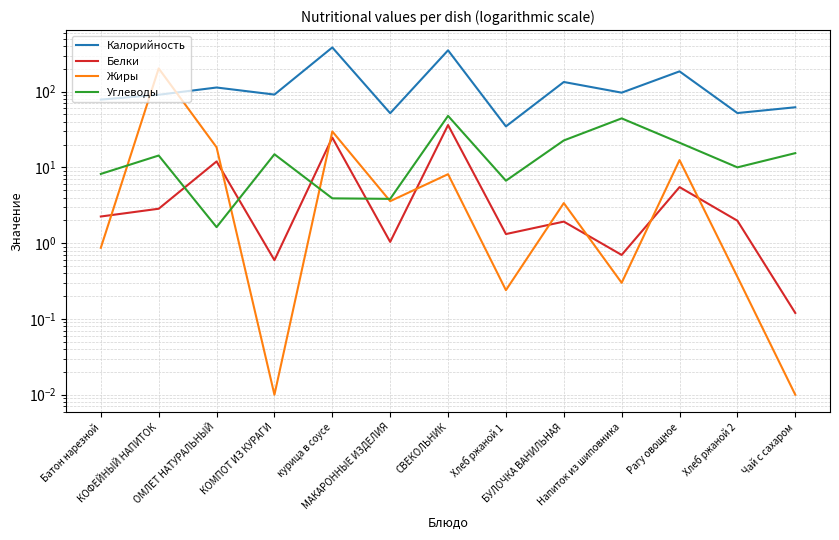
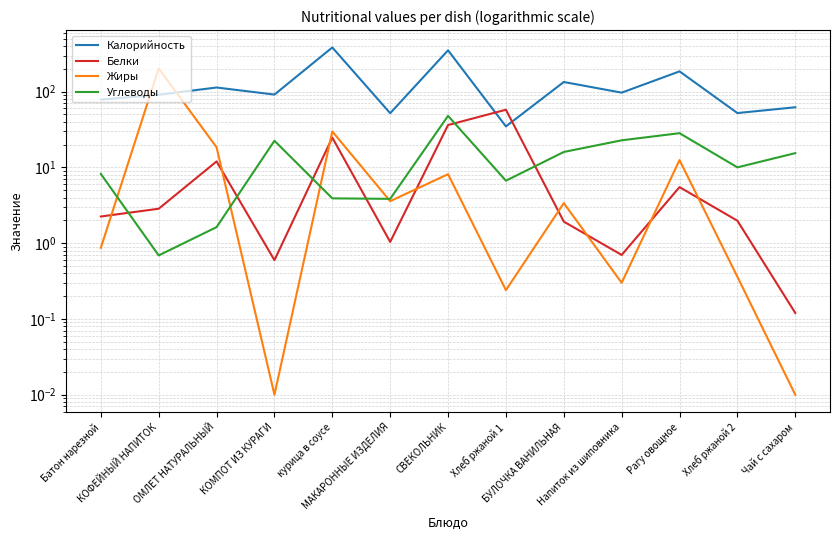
Углеводы, КОФЕЙНЫЙ НАПИТОК: 14 -> 0.7
Углеводы, КОМПОТ ИЗ КУРАГИ: 15 -> 22
Белки, Хлеб ржаной 1: 1.3 -> 60
Углеводы, БУЛОЧКА ВАНИЛЬНАЯ: 23 -> 16
Углеводы, Напиток из шиповника: 40 -> 23
Углеводы, Рагу овощное: 21 -> 28
